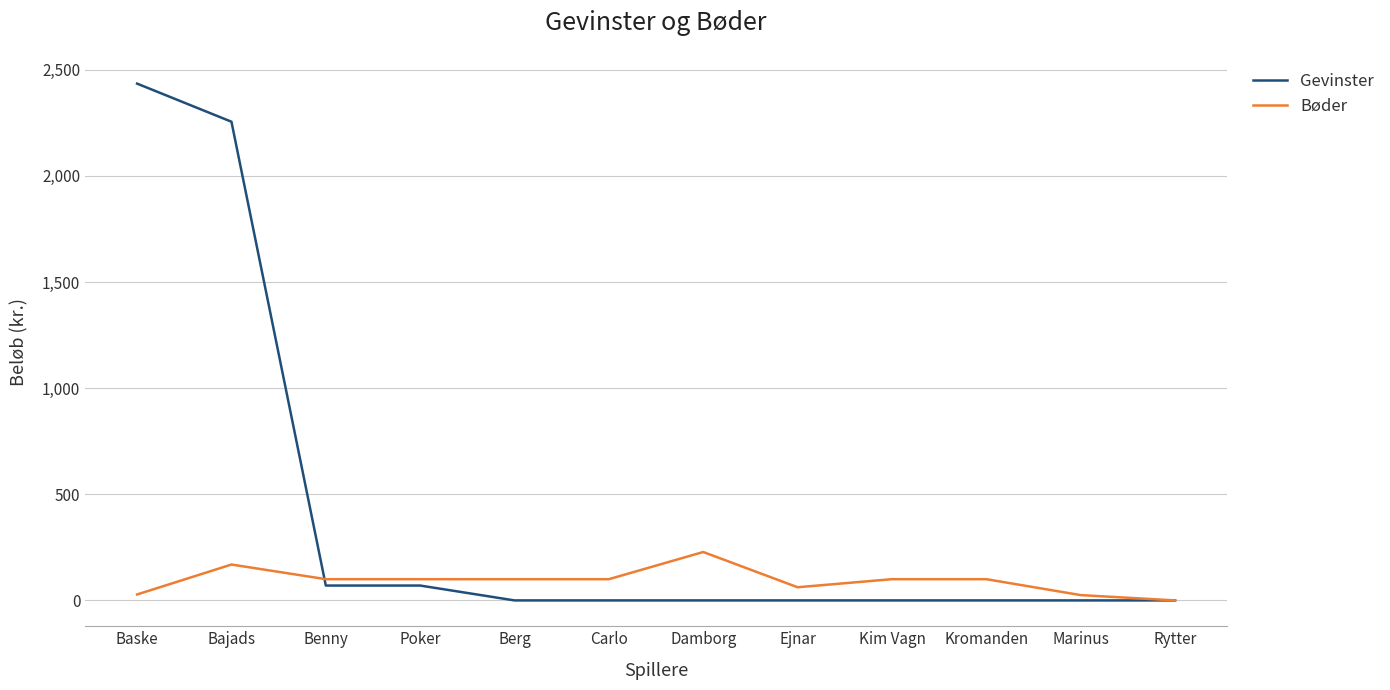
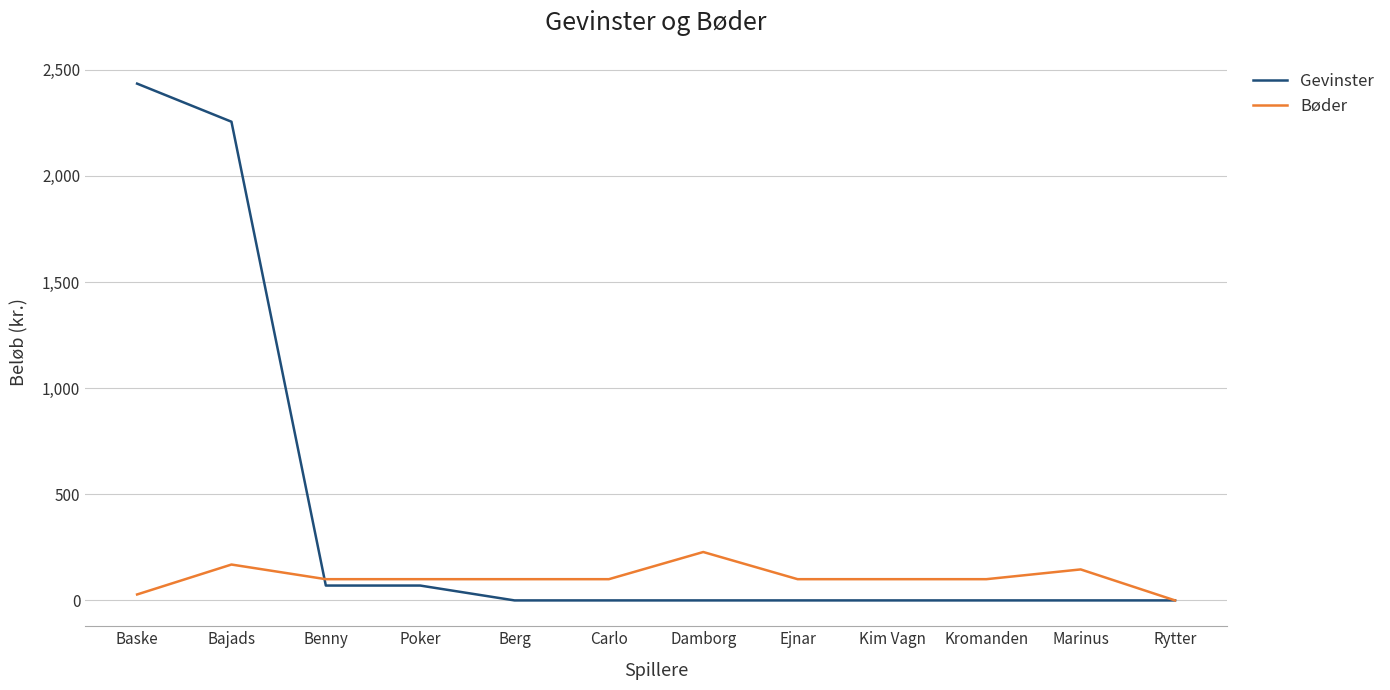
Bøder, Ejnar: 60 -> 100
Bøder, Marinus: 30 -> 150
